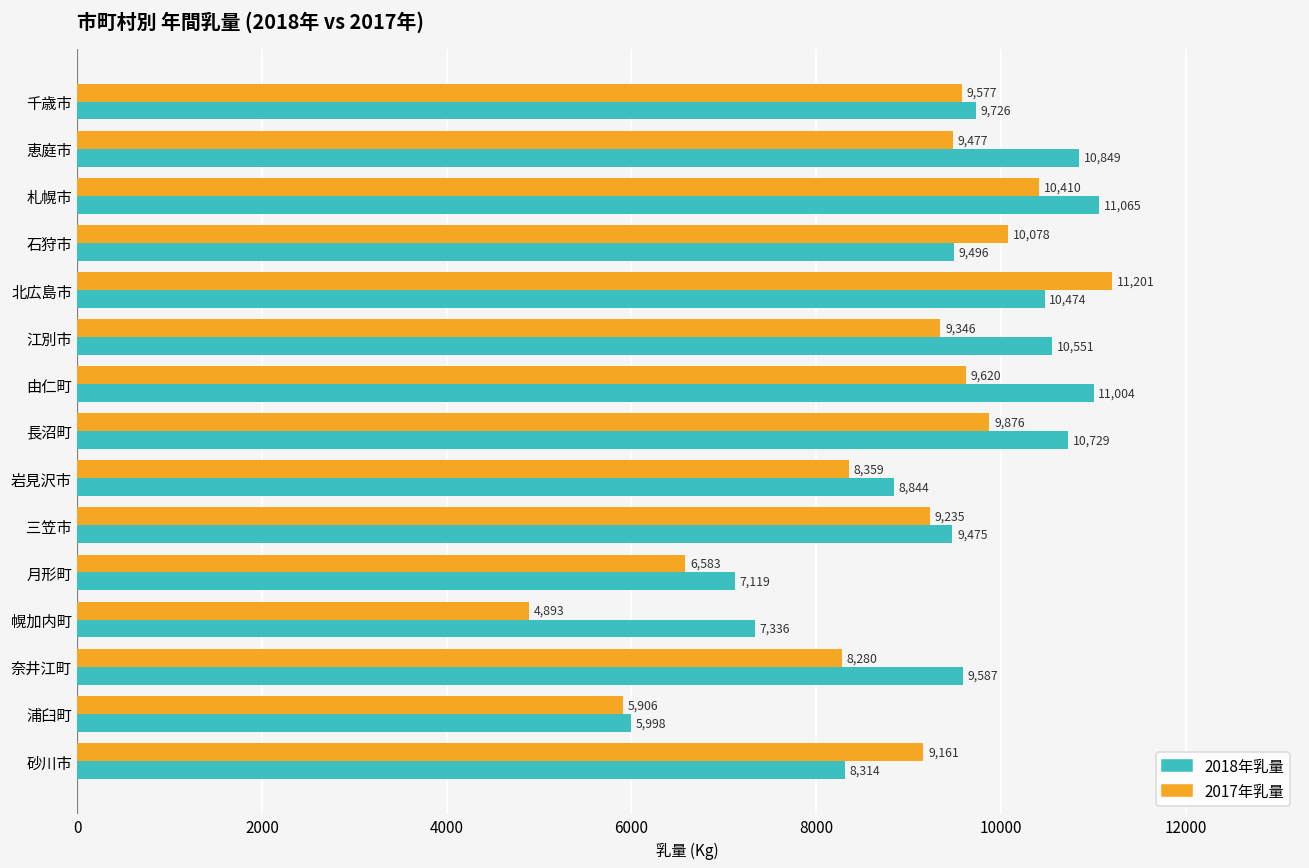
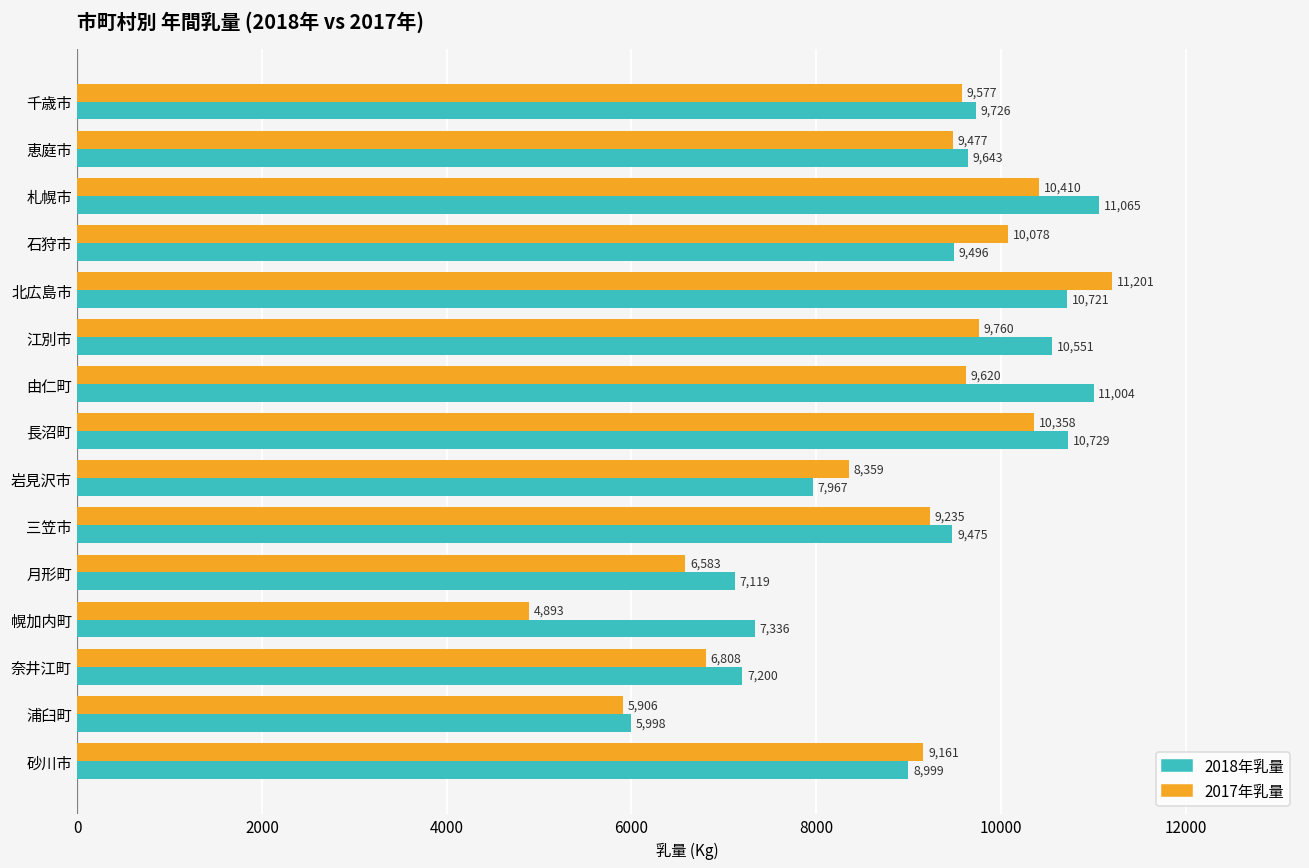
2018年乳量, 恵庭市: 10,849 -> 9,643
2018年乳量, 北広島市: 10,474 -> 10,721
2017年乳量, 江別市: 9,346 -> 9,760
2017年乳量, 長沼町: 9,876 -> 10,358
2018年乳量, 岩見沢市: 8,844 -> 7,967
2017年乳量, 奈井江町: 8,280 -> 6,808
2018年乳量, 奈井江町: 9,587 -> 7,200
2018年乳量, 砂川市: 8,314 -> 8,999
